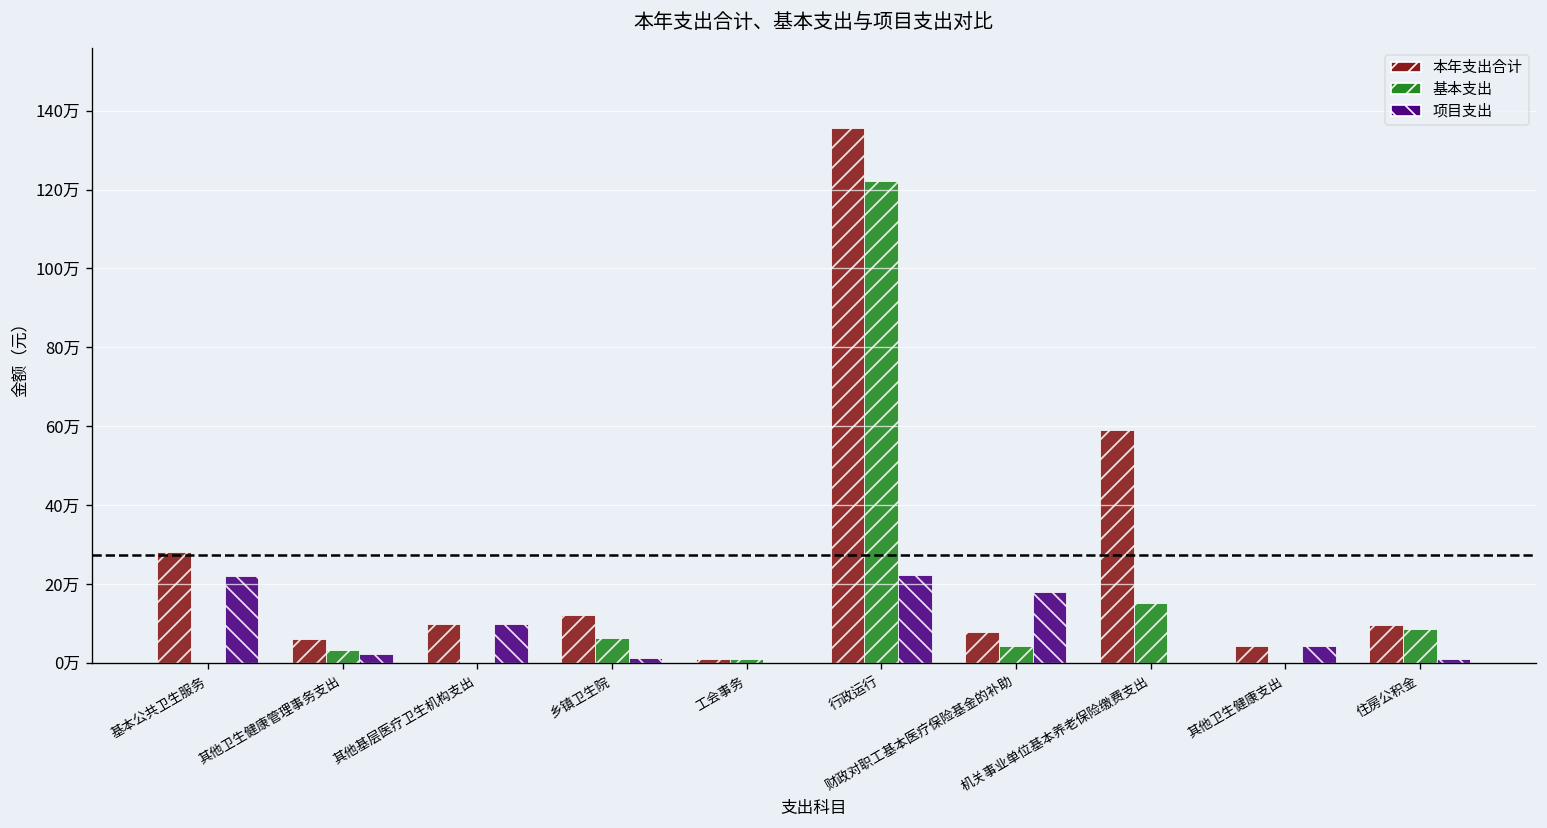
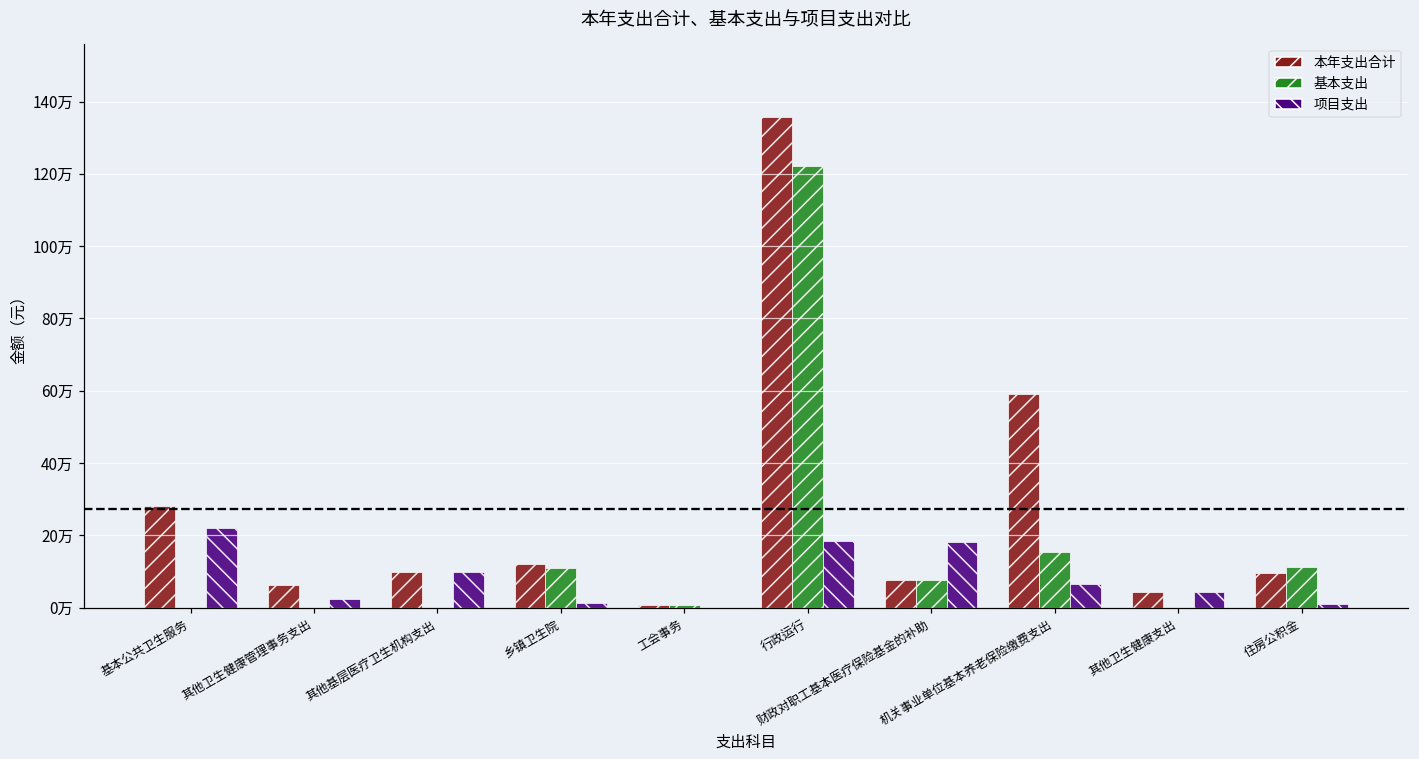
基本支出, 其他卫生健康管理事务支出: 3万 -> 0万
基本支出, 乡镇卫生院: 6万 -> 11万
项目支出, 行政运行: 22万 -> 18万
基本支出, 财政对职工基本医疗保险基金的补助: 4万 -> 8万
项目支出, 机关事业单位基本养老保险缴费支出: 0万 -> 7万
基本支出, 住房公积金: 9万 -> 11万
